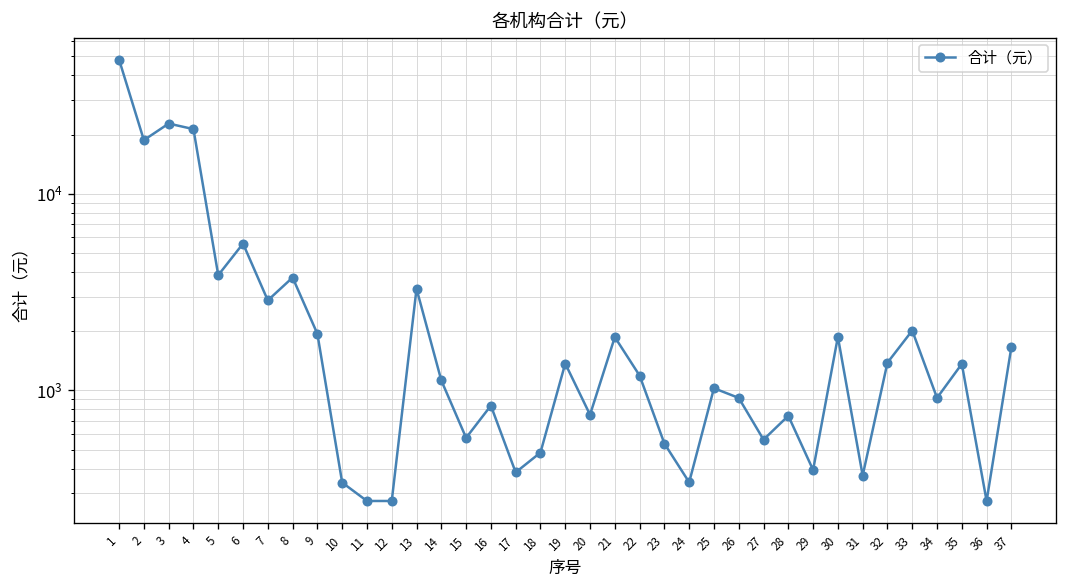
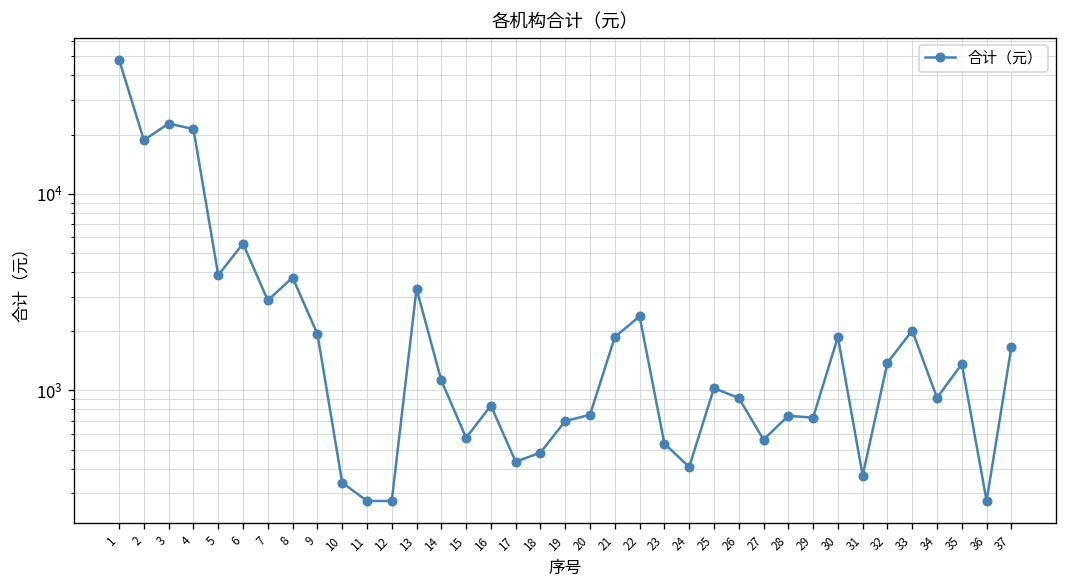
17: 380 -> 430
19: 1400 -> 700
22: 1200 -> 2400
24: 340 -> 410
29: 390 -> 700
